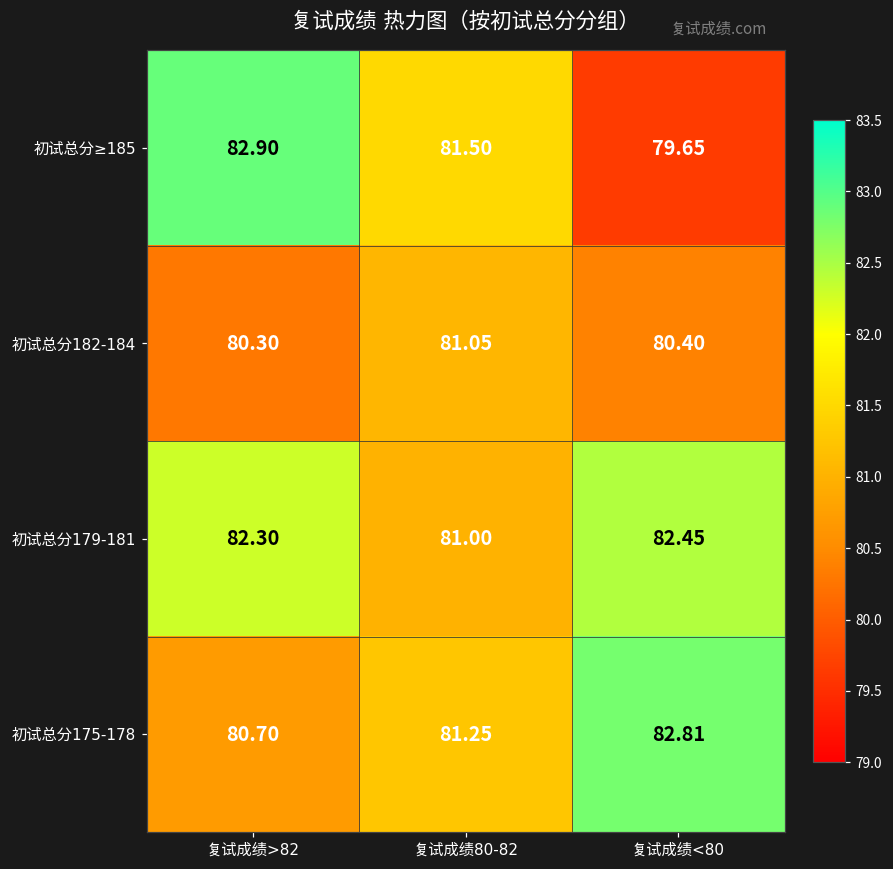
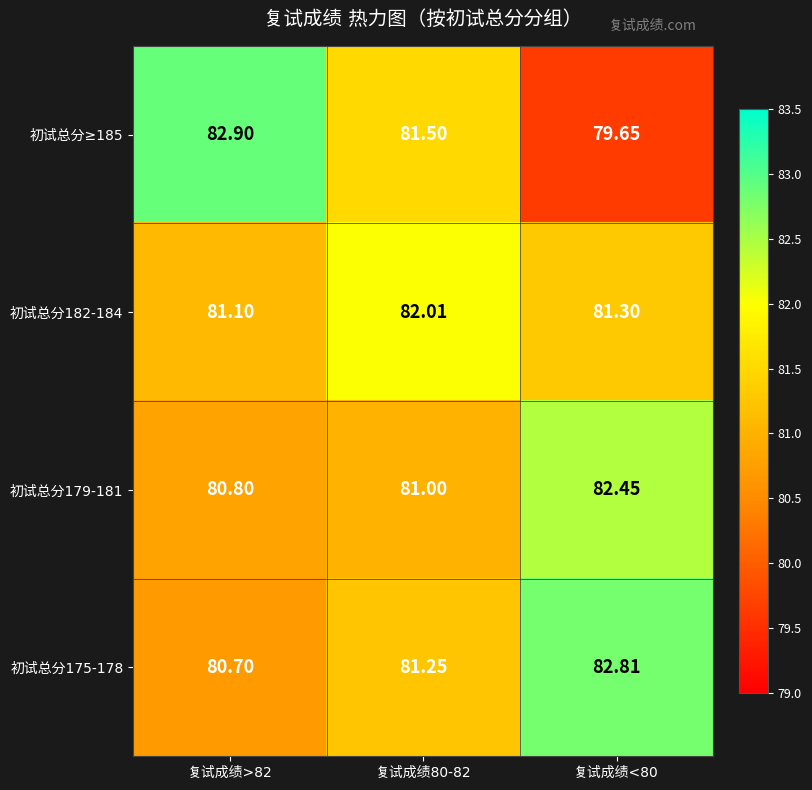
初试总分182-184, 复试成绩>82: 80.30 -> 81.10
初试总分182-184, 复试成绩80-82: 81.05 -> 82.01
初试总分182-184, 复试成绩<80: 80.40 -> 81.30
初试总分179-181, 复试成绩>82: 82.30 -> 80.80
